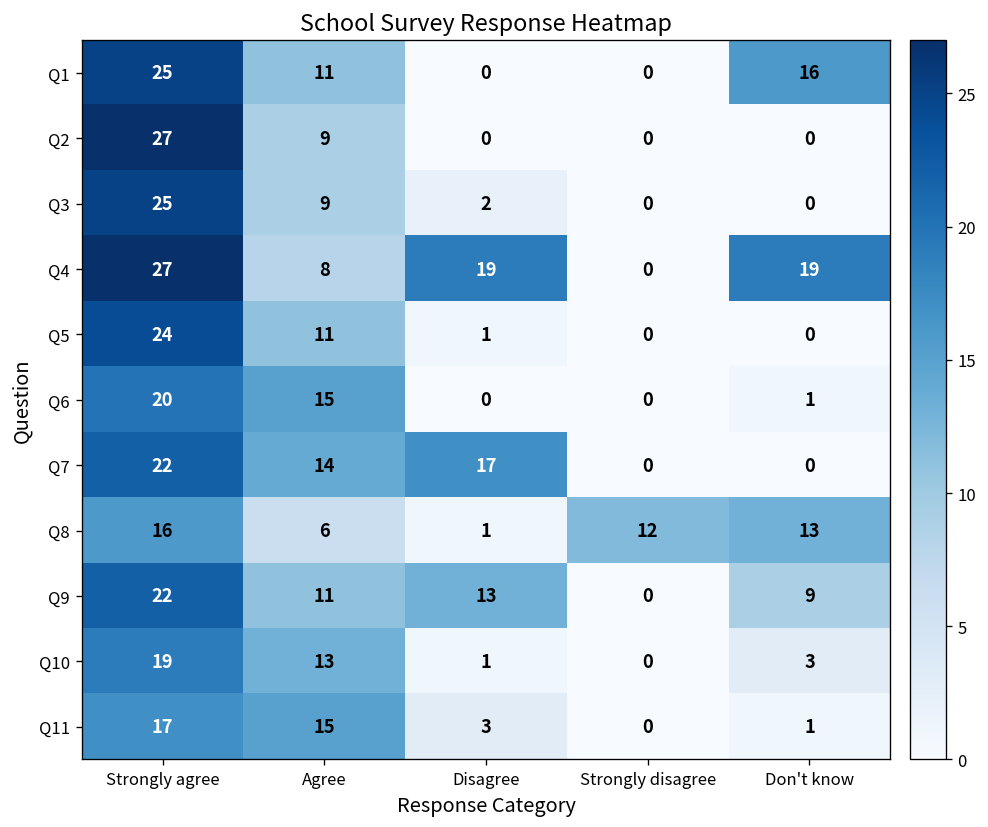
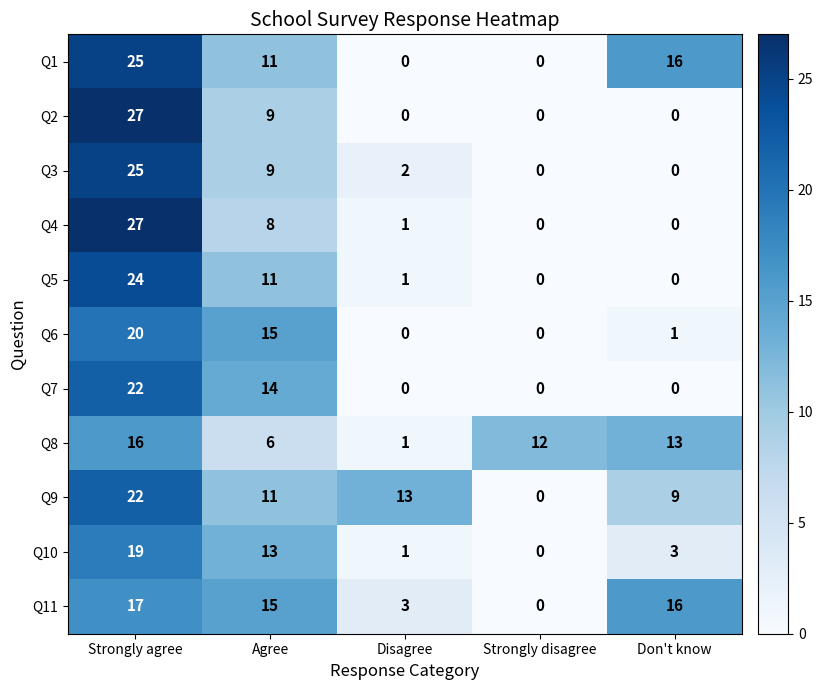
Q4, Disagree: 19 -> 1
Q4, Don't know: 19 -> 0
Q7, Disagree: 17 -> 0
Q11, Don't know: 1 -> 16
